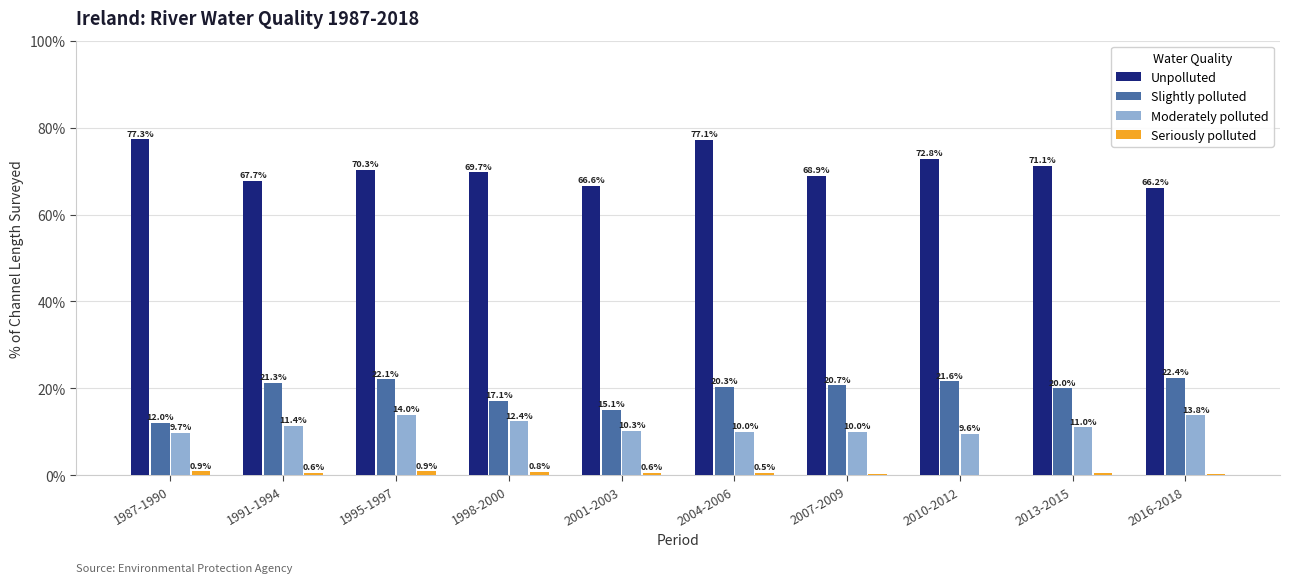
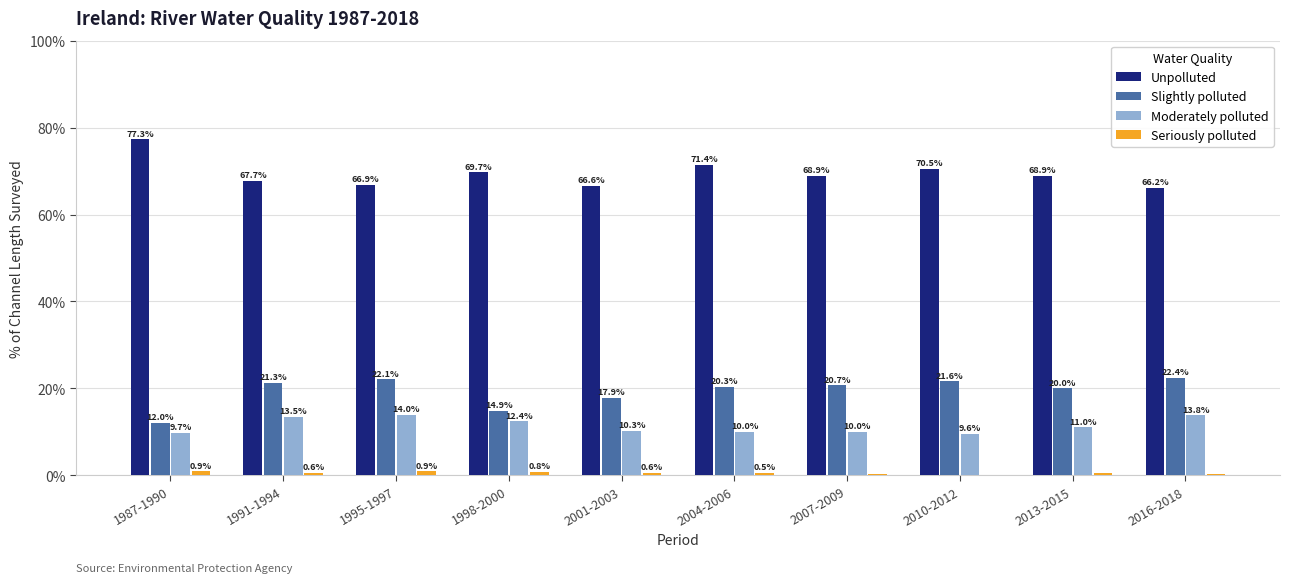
Moderately polluted, 1991-1994: 11.4% -> 13.5%
Unpolluted, 1995-1997: 70.3% -> 66.9%
Slightly polluted, 1998-2000: 17.1% -> 14.9%
Slightly polluted, 2001-2003: 15.1% -> 17.9%
Unpolluted, 2004-2006: 77.1% -> 71.4%
Unpolluted, 2010-2012: 72.8% -> 70.5%
Unpolluted, 2013-2015: 71.1% -> 68.9%
